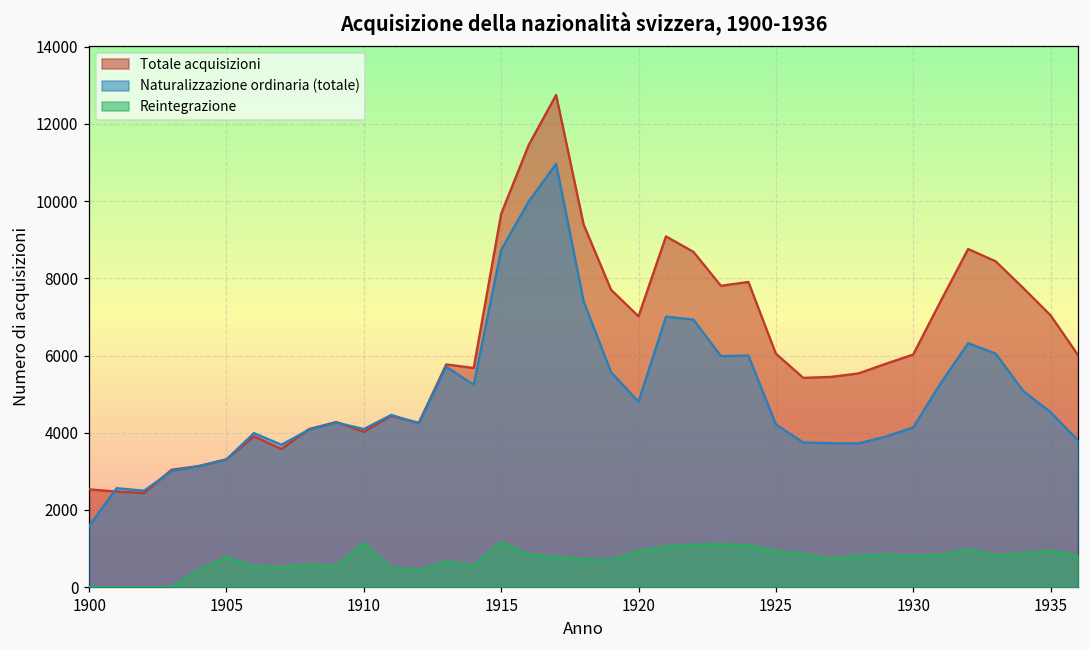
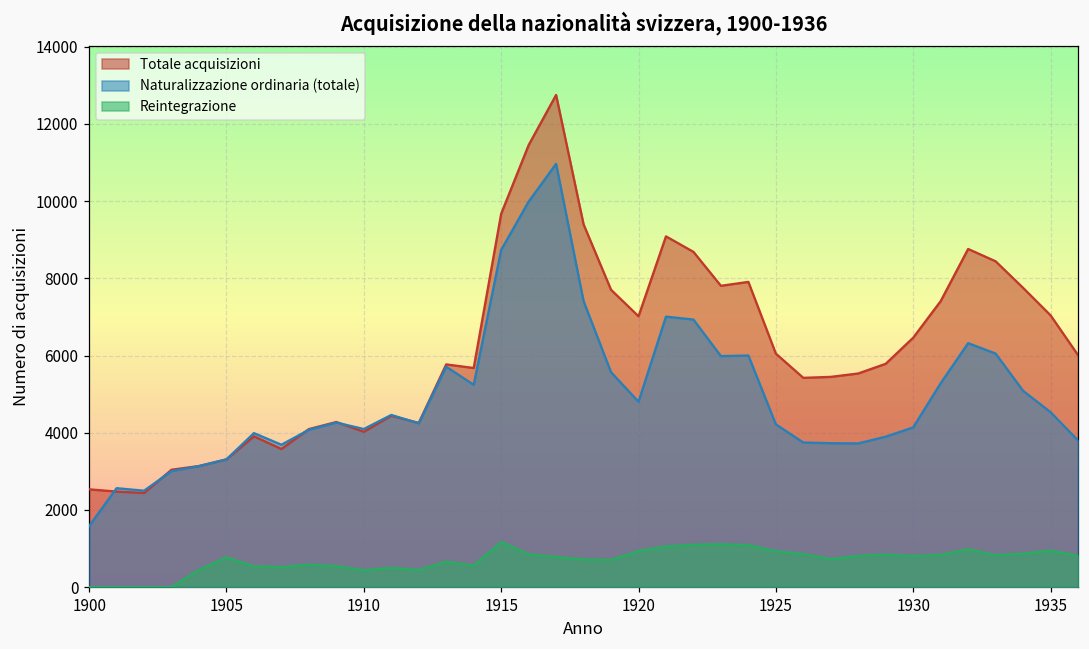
Reintegrazione, 1910: 1100 -> 400
Totale acquisizioni, 1930: 6000 -> 6500
